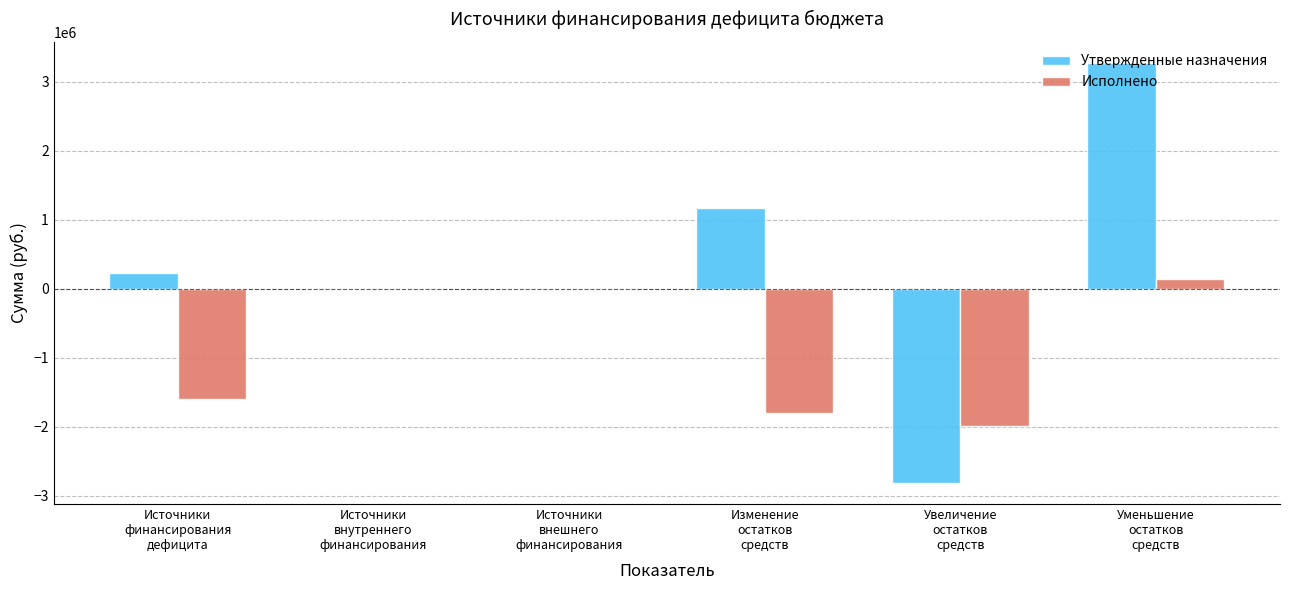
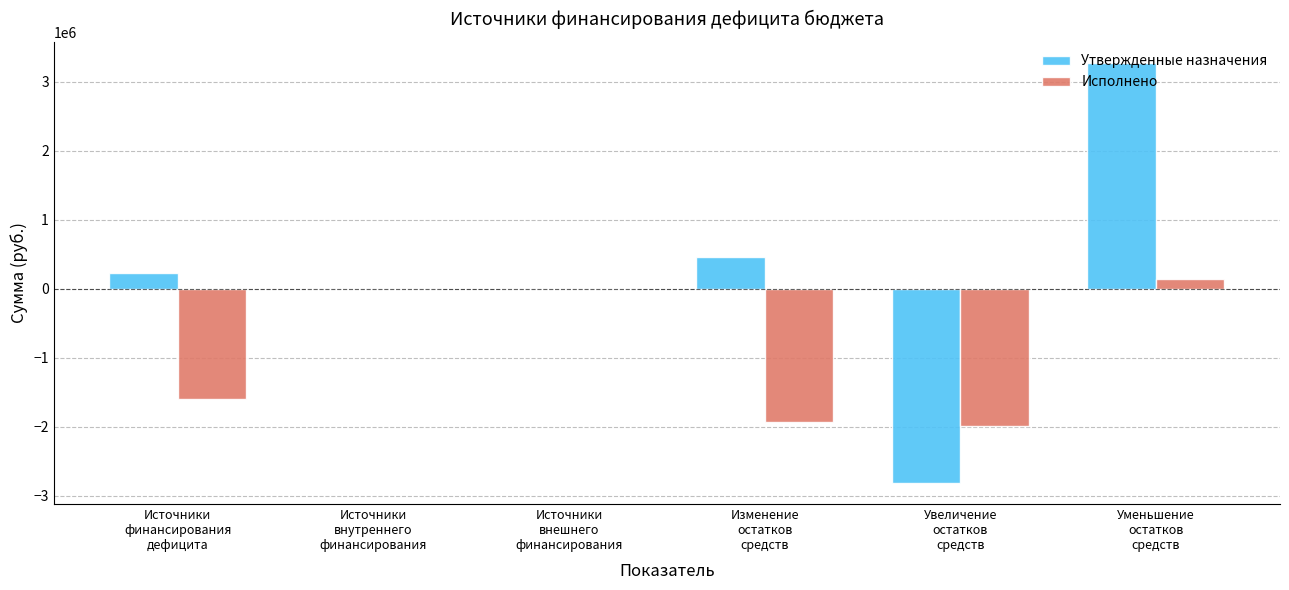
Утвержденные назначения, Изменение остатков средств: 1200000 -> 500000
Исполнено, Изменение остатков средств: -1800000 -> -1900000
